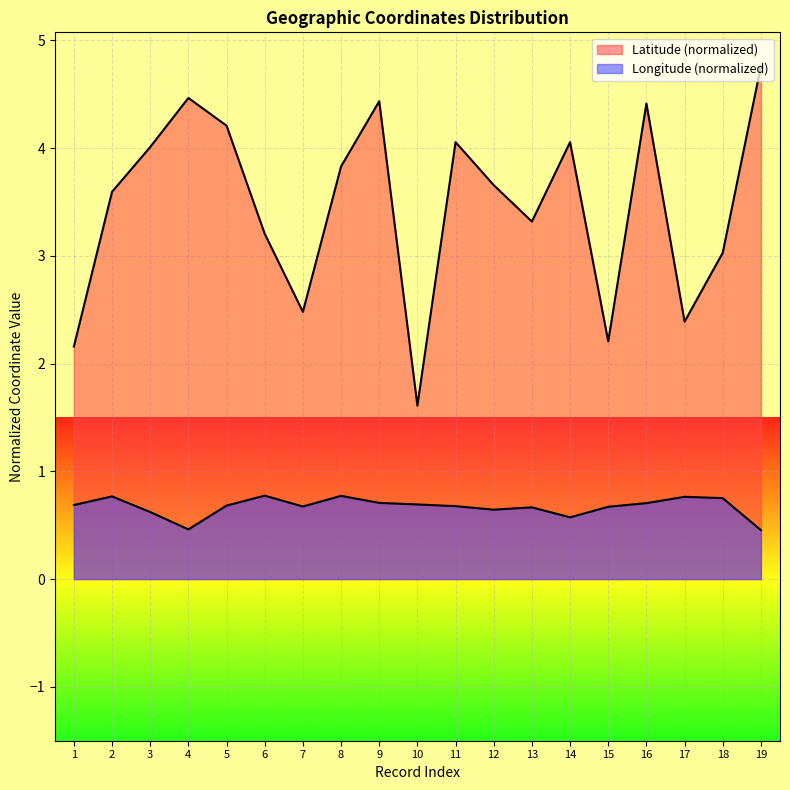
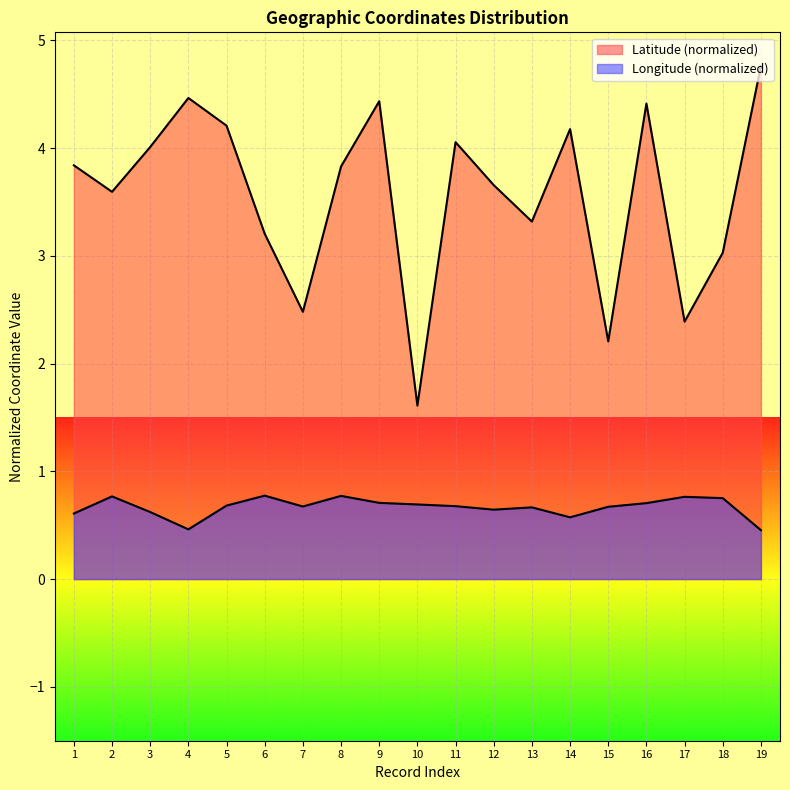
Latitude (normalized), 1: 2.16 -> 3.84
Longitude (normalized), 1: 0.69 -> 0.61
Latitude (normalized), 14: 4.05 -> 4.18
